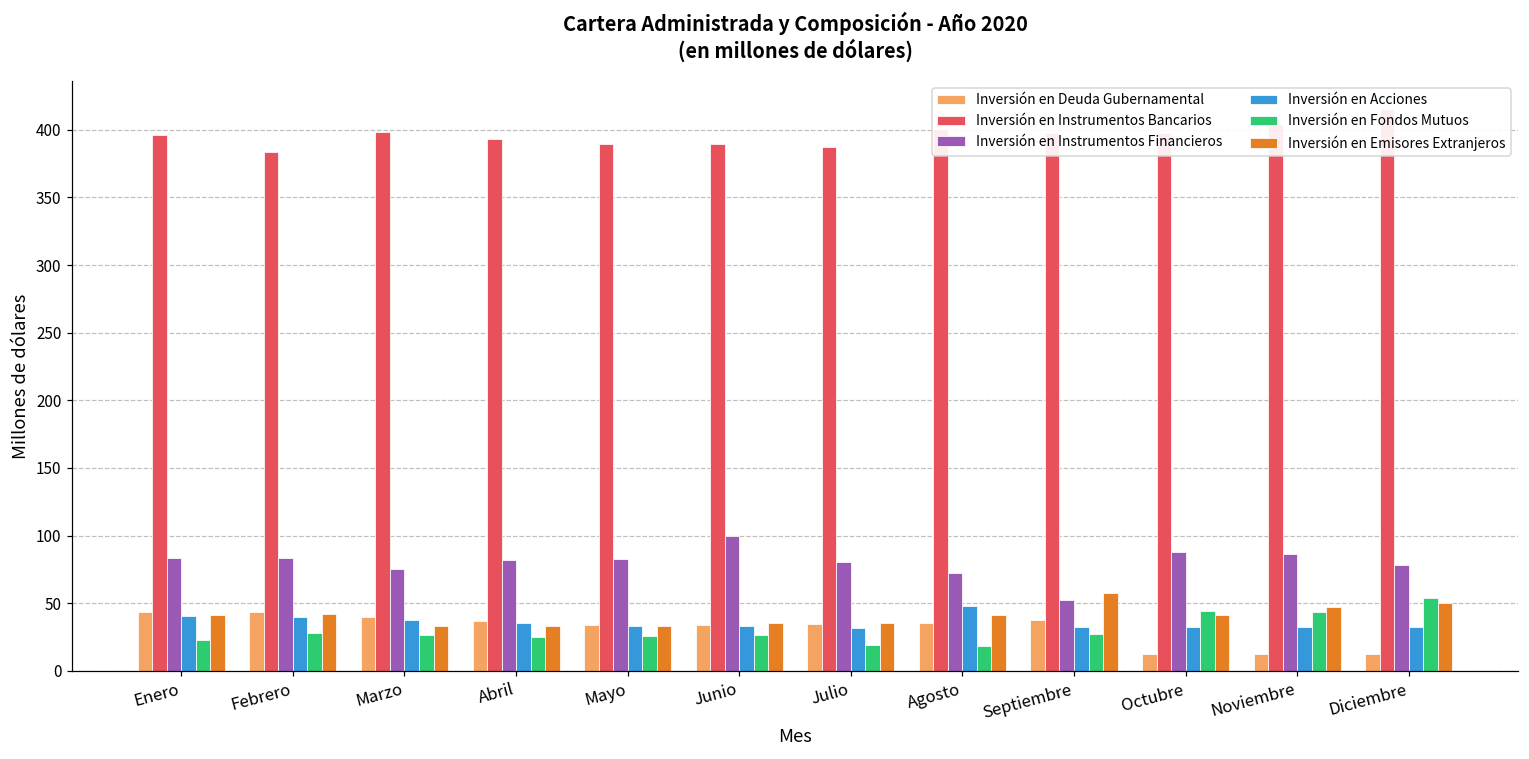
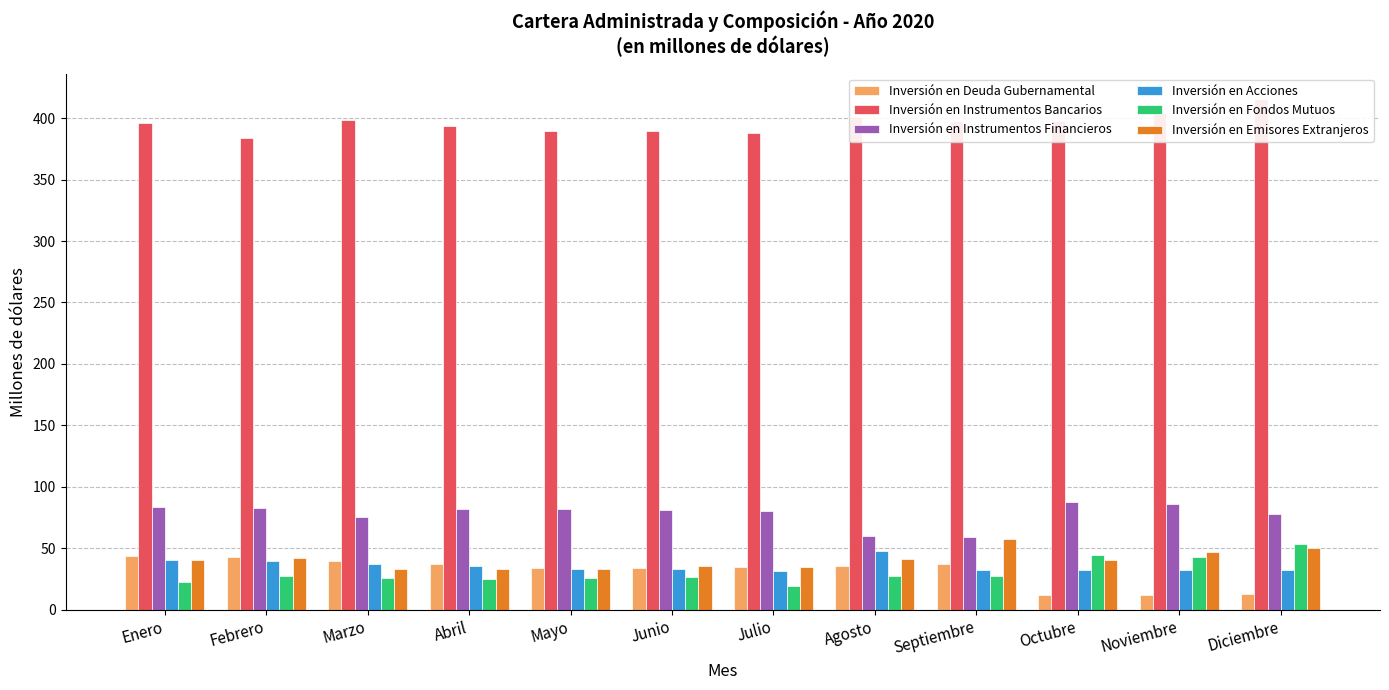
Inversión en Instrumentos Financieros, Junio: 100 -> 81
Inversión en Instrumentos Financieros, Agosto: 72 -> 60
Inversión en Fondos Mutuos, Agosto: 18 -> 27
Inversión en Instrumentos Financieros, Septiembre: 52 -> 60
